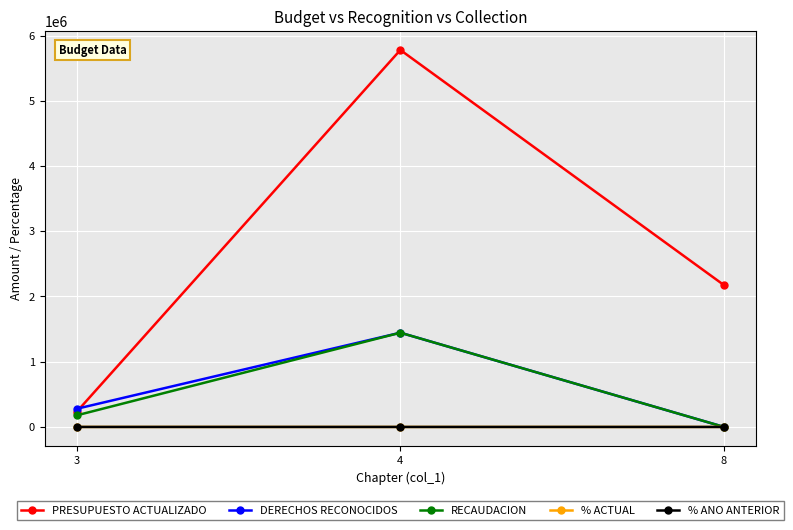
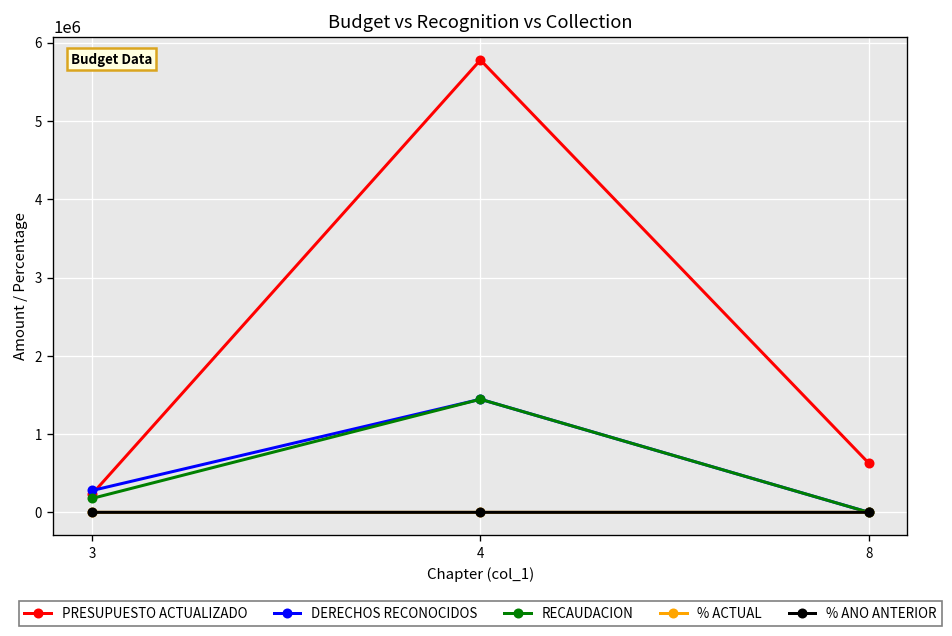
PRESUPUESTO ACTUALIZADO, 8: 2200000 -> 600000
